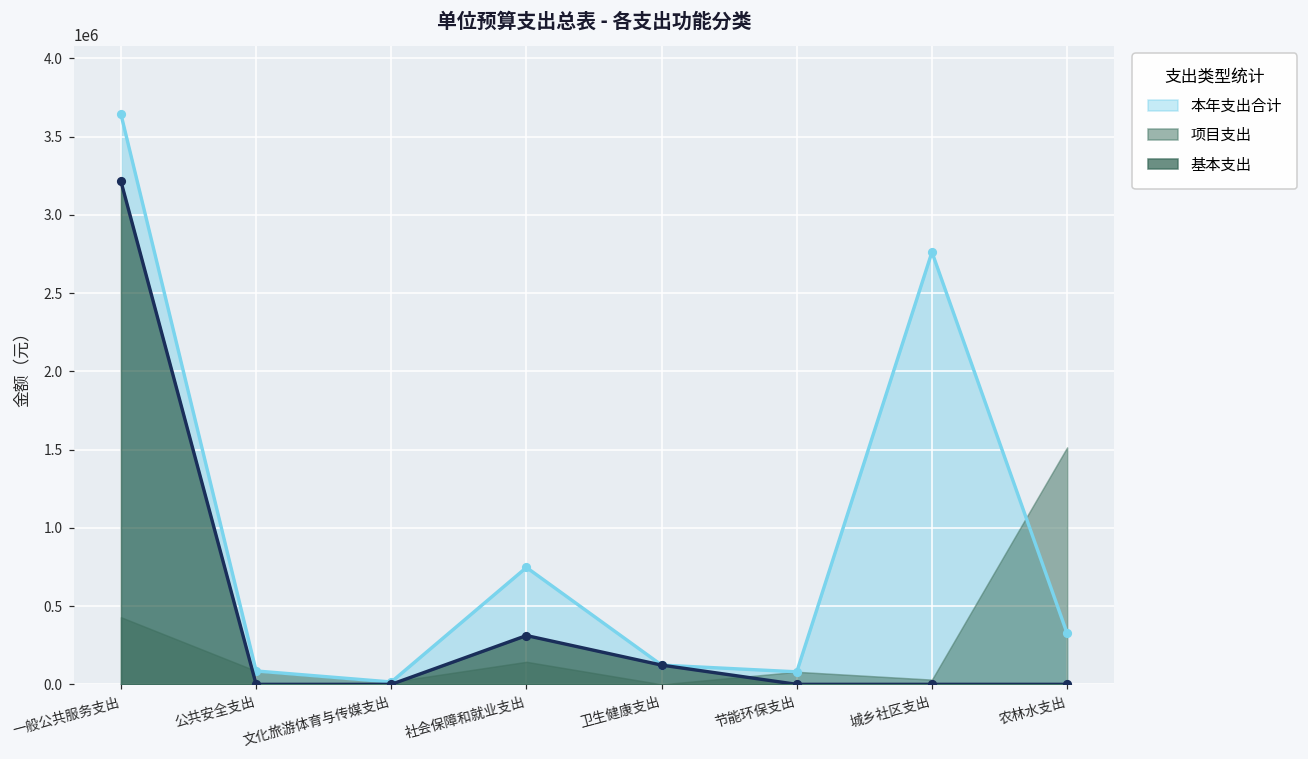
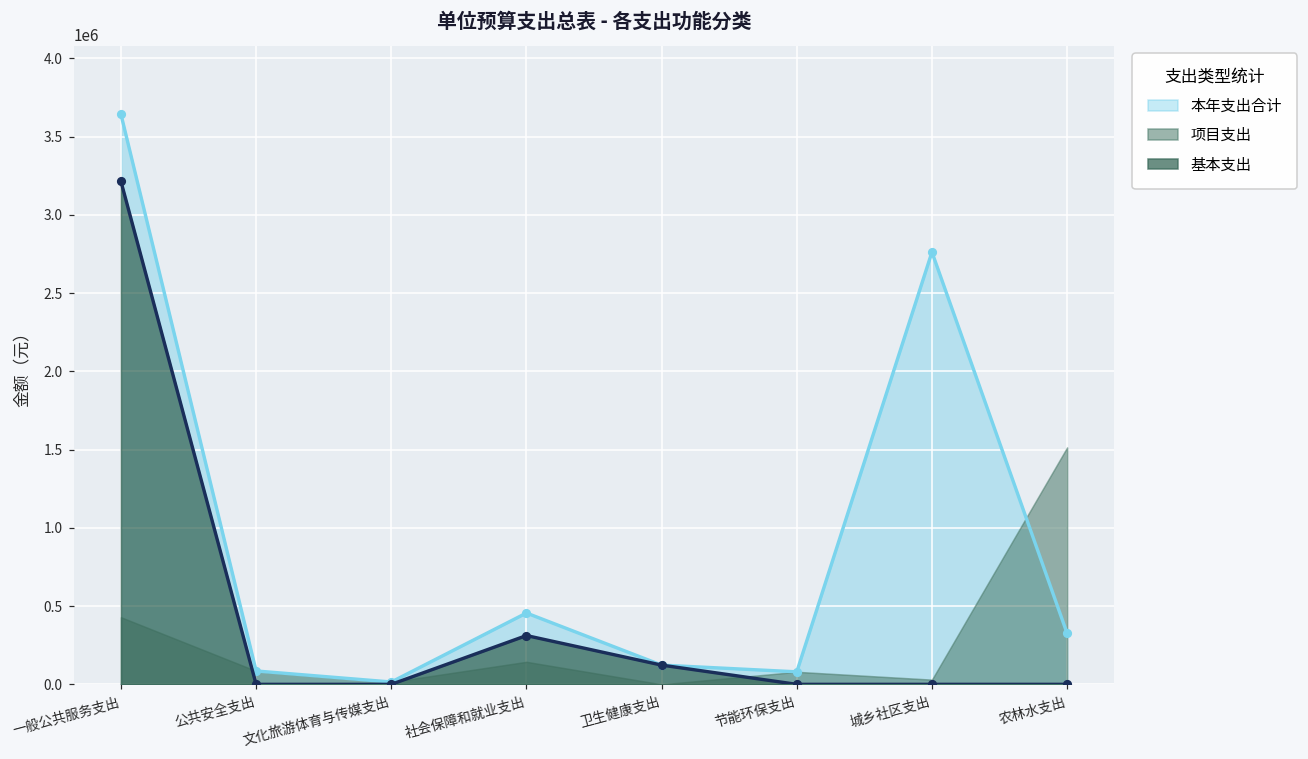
本年支出合计, 社会保障和就业支出: 750000 -> 460000
